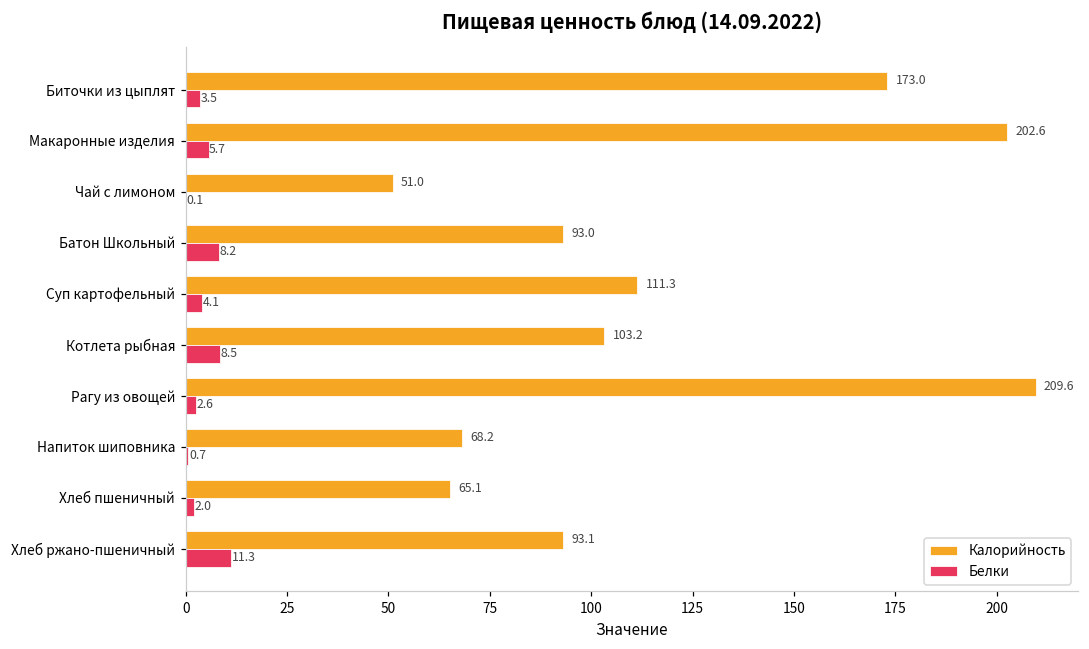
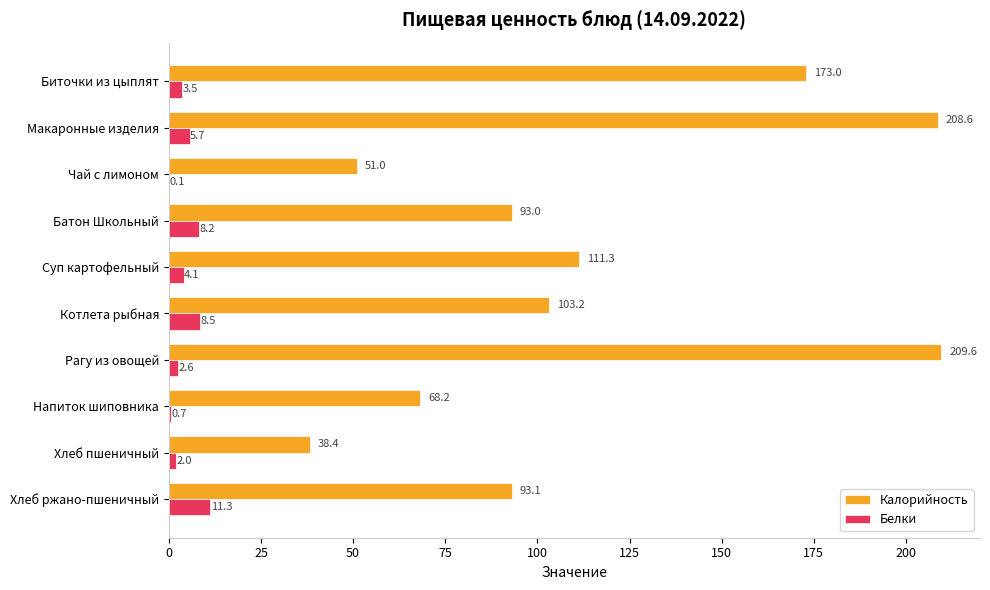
Калорийность, Макаронные изделия: 202.6 -> 208.6
Калорийность, Хлеб пшеничный: 65.1 -> 38.4
